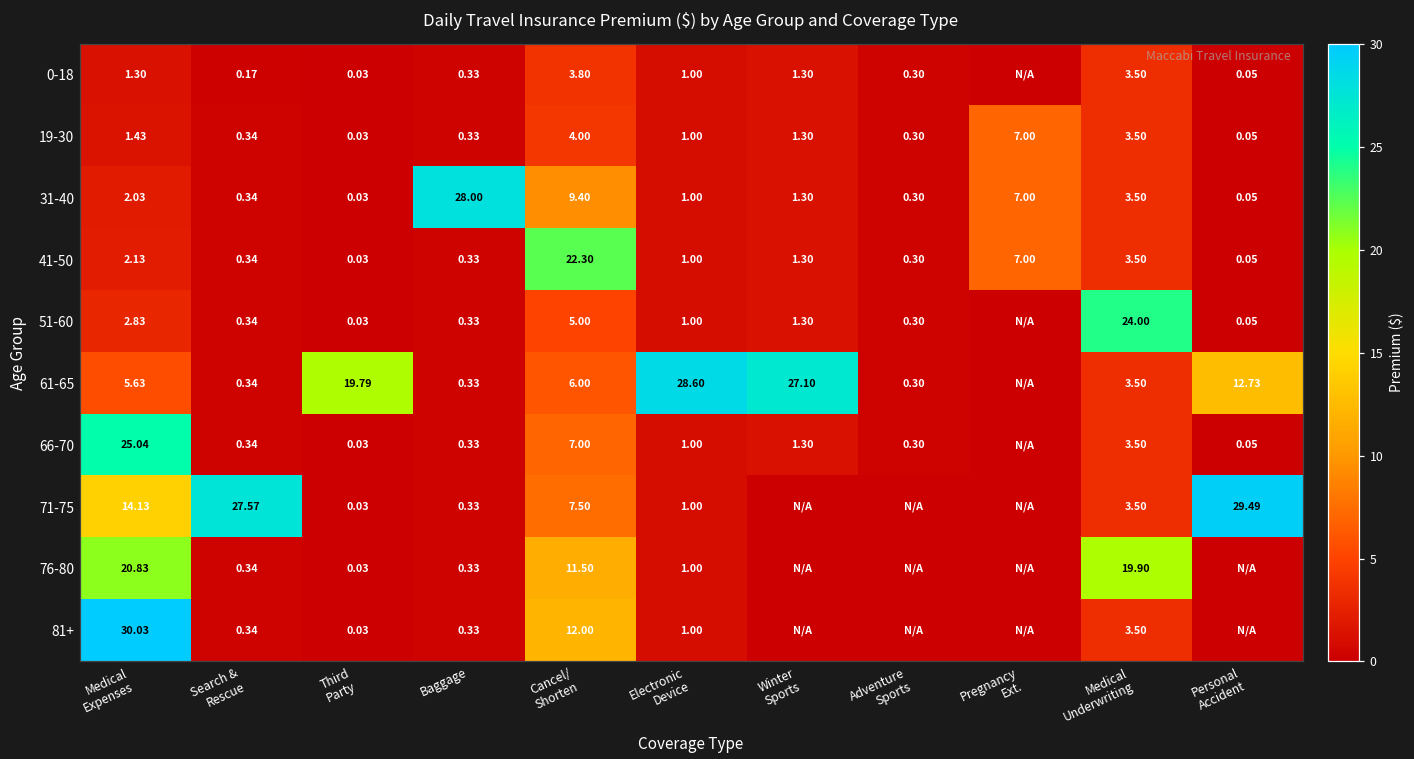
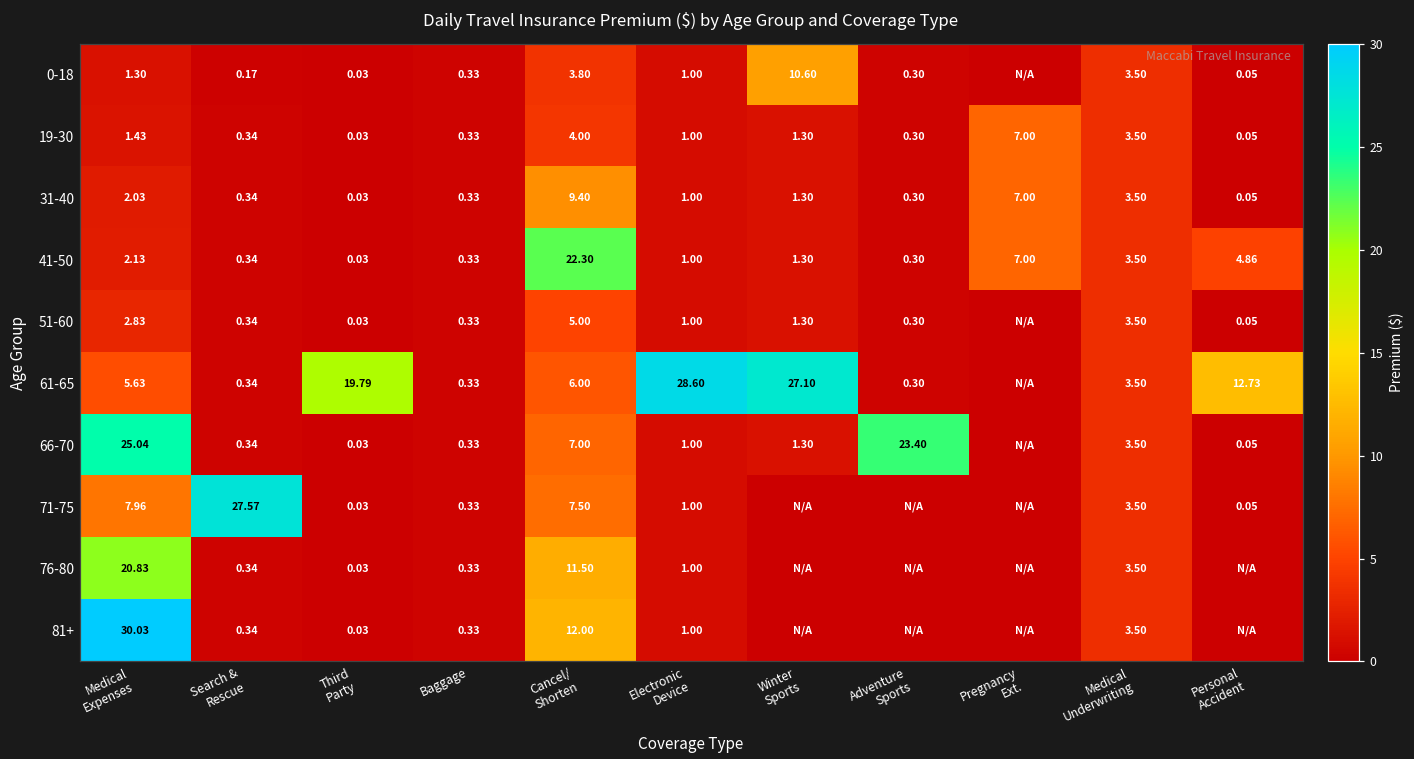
0-18, Winter Sports: 1.30 -> 10.60
31-40, Baggage: 28.00 -> 0.33
41-50, Personal Accident: 0.05 -> 4.86
51-60, Medical Underwriting: 24.00 -> 3.50
66-70, Adventure Sports: 0.30 -> 23.40
71-75, Medical Expenses: 14.13 -> 7.96
71-75, Personal Accident: 29.49 -> 0.05
76-80, Medical Underwriting: 19.90 -> 3.50
